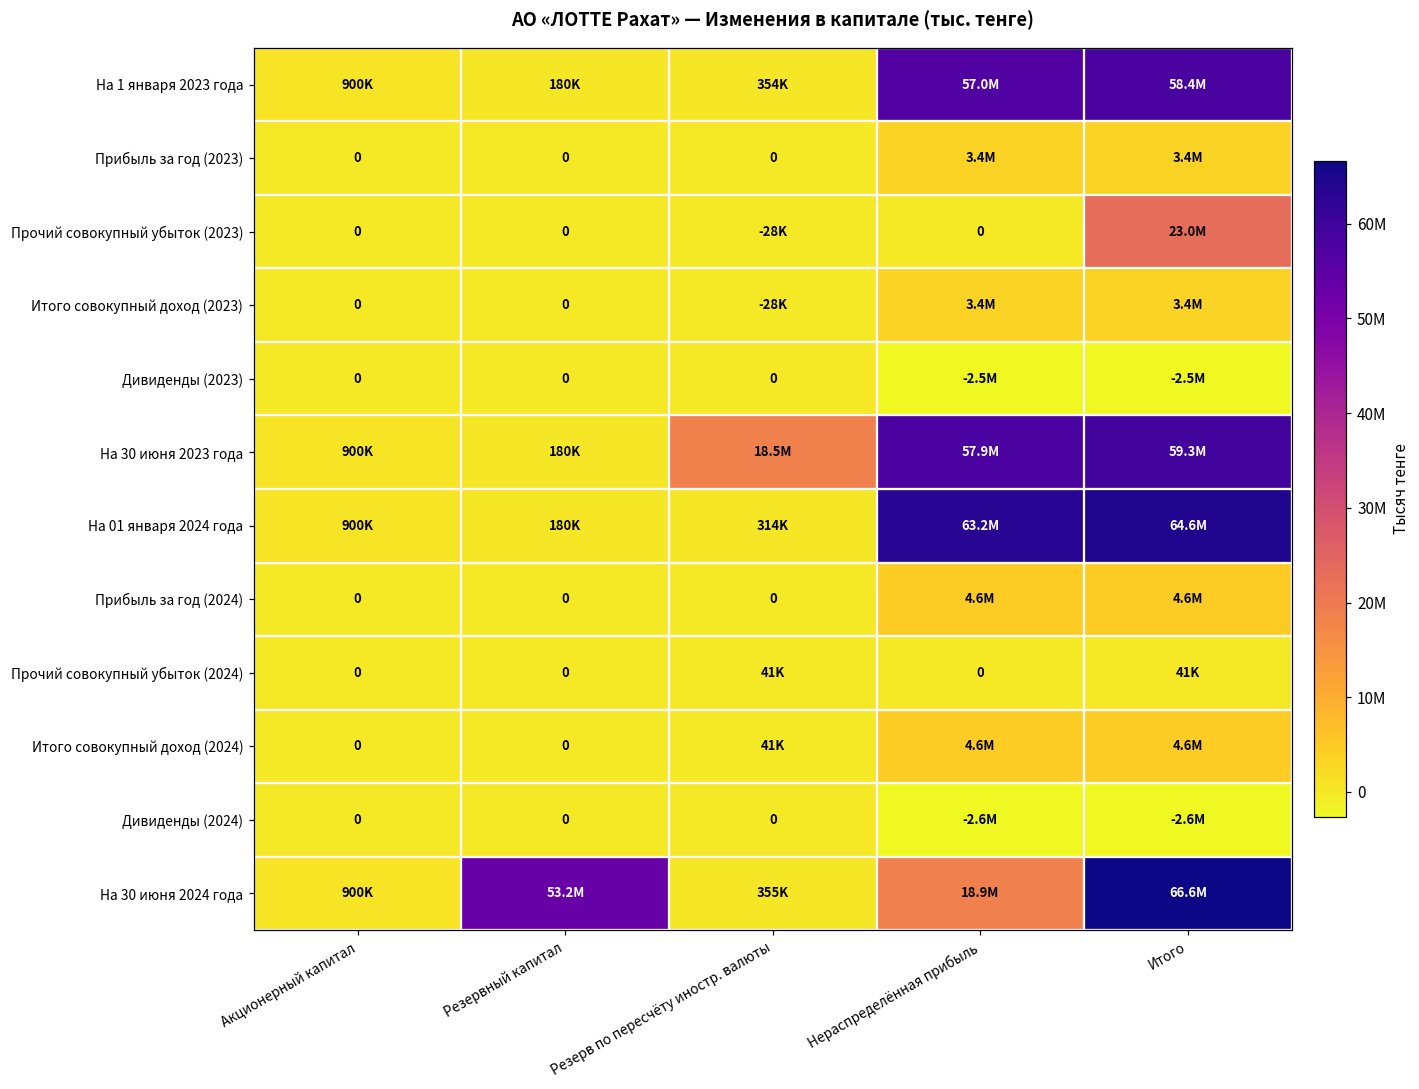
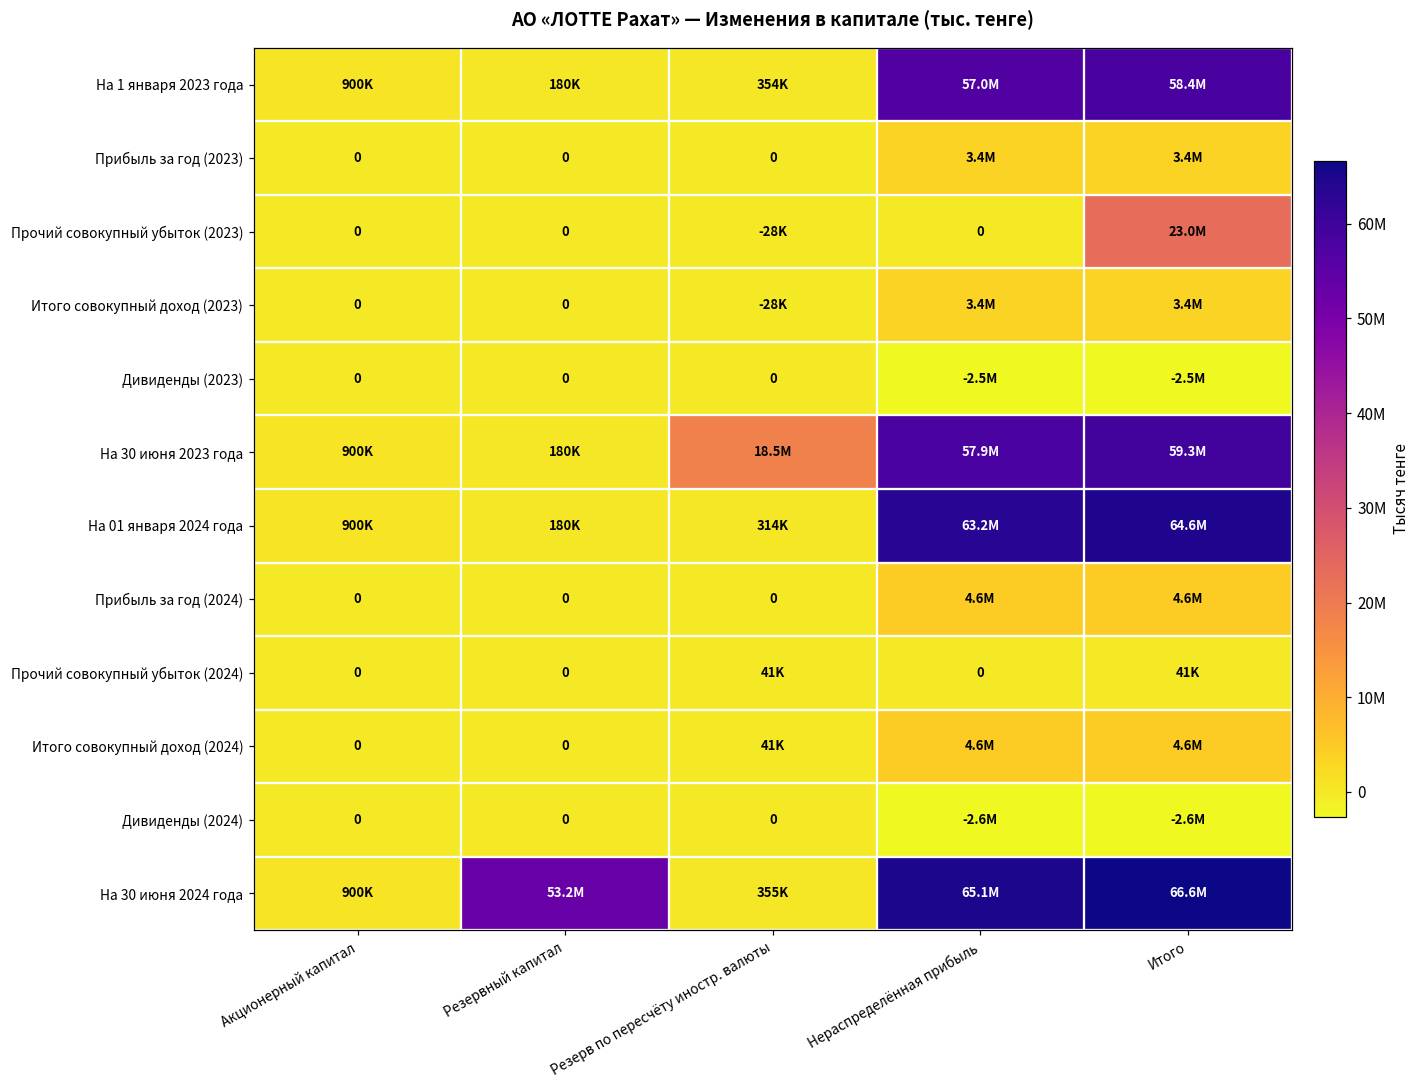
На 30 июня 2024 года, Нераспределённая прибыль: 18.9M -> 65.1M
